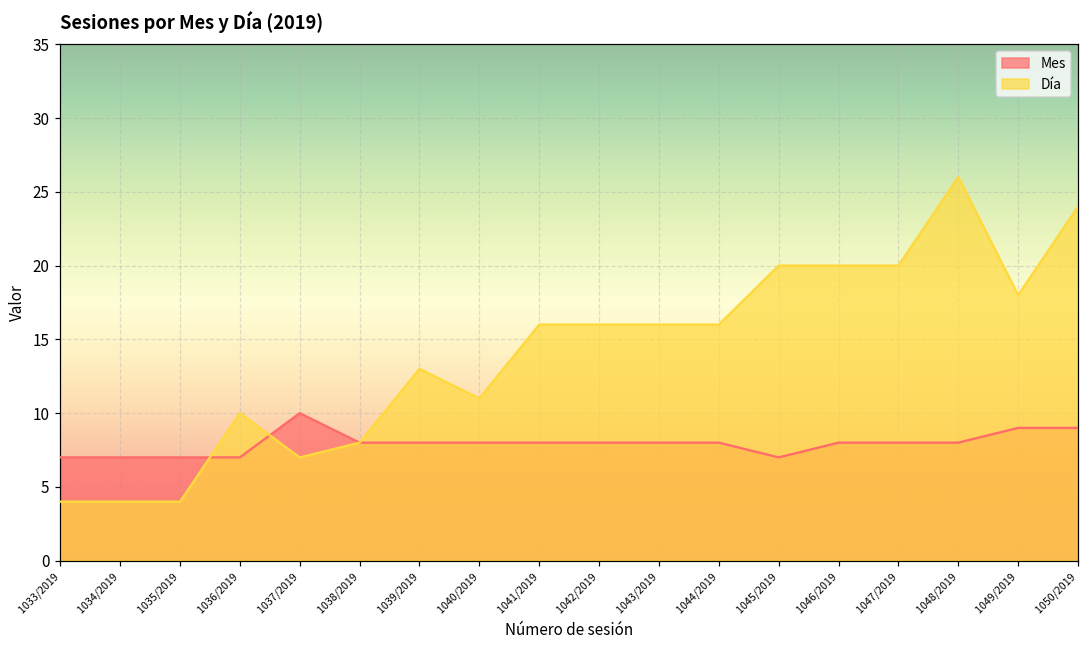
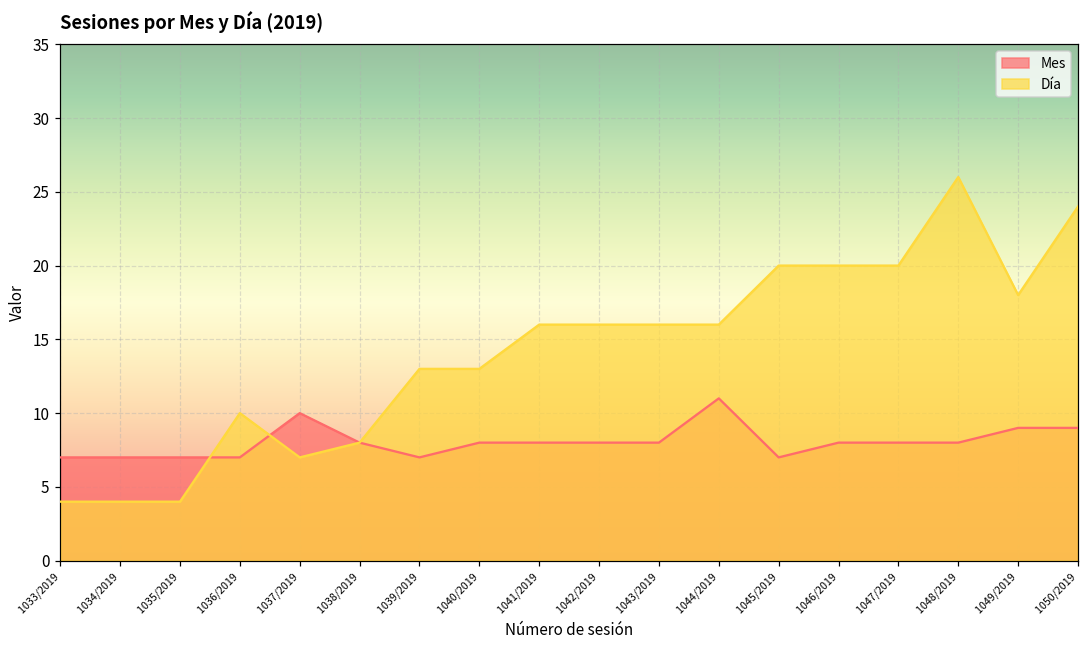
Mes, 1039/2019: 8 -> 7
Día, 1040/2019: 11 -> 13
Mes, 1044/2019: 8 -> 11
